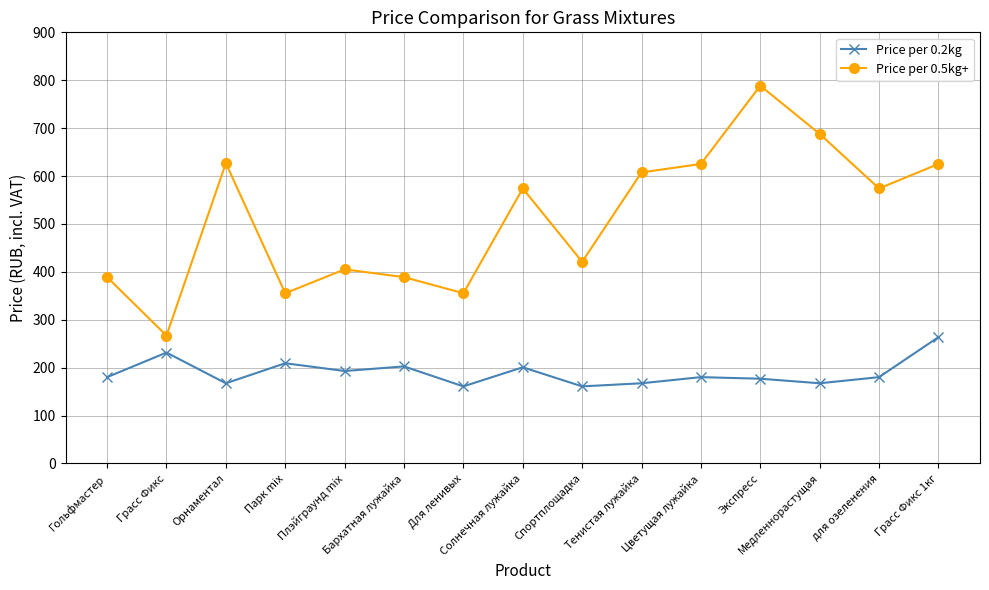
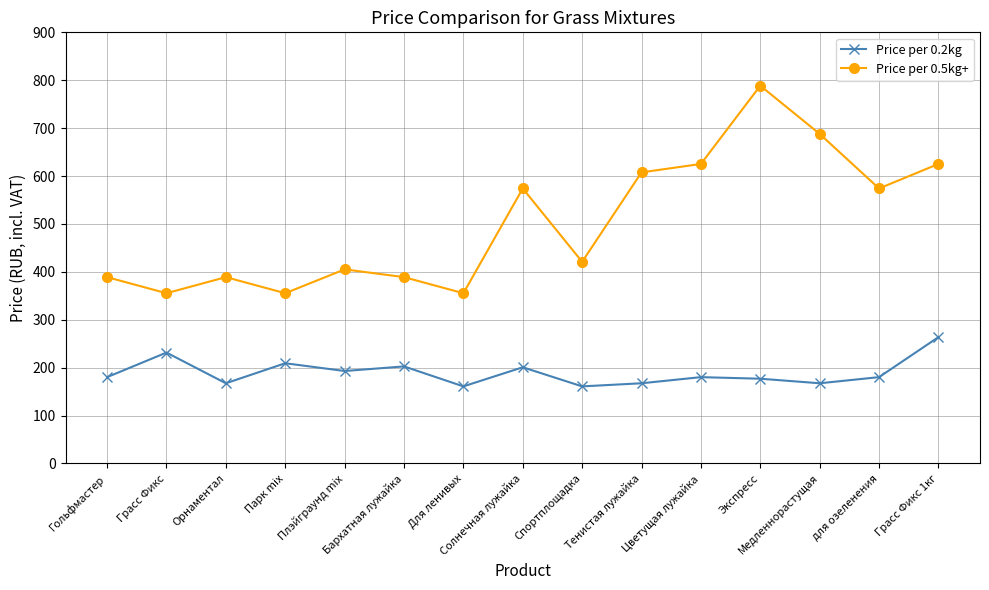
Price per 0.5kg+, Грасс Фикс: 270 -> 360
Price per 0.5kg+, Орнаментал: 630 -> 390
